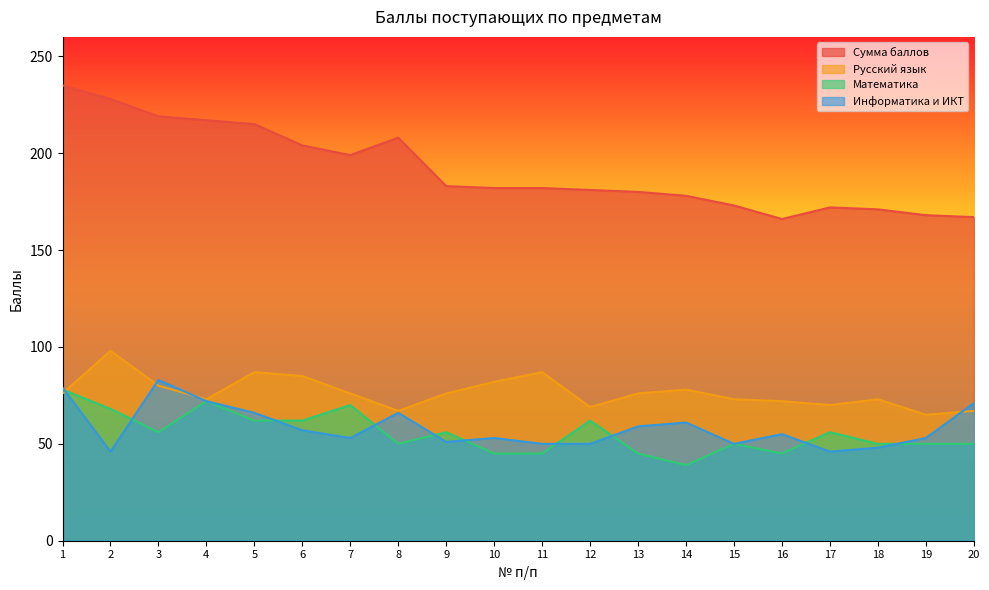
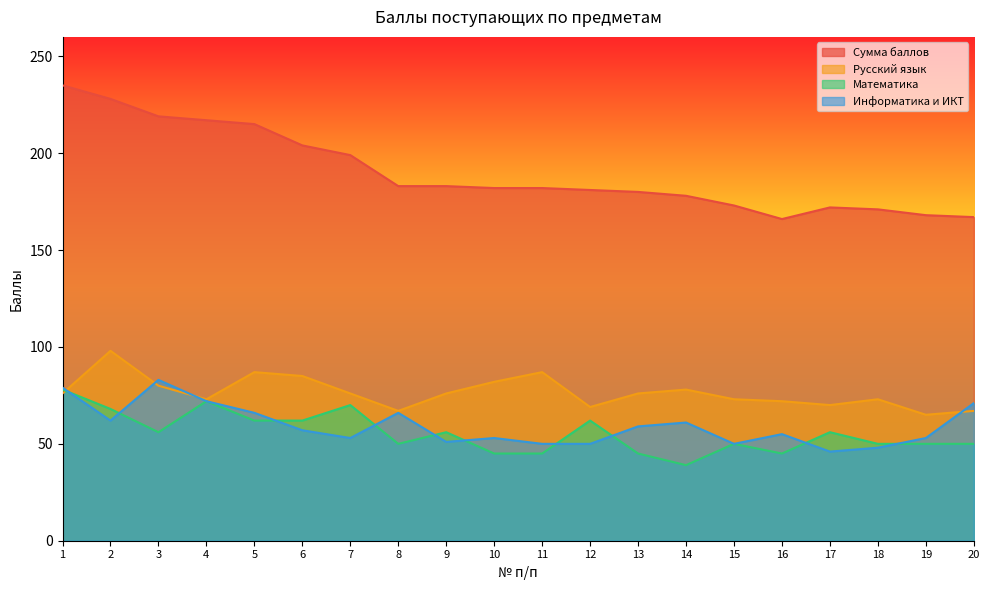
Информатика и ИКТ, 2: 46 -> 62
Сумма баллов, 8: 208 -> 183
